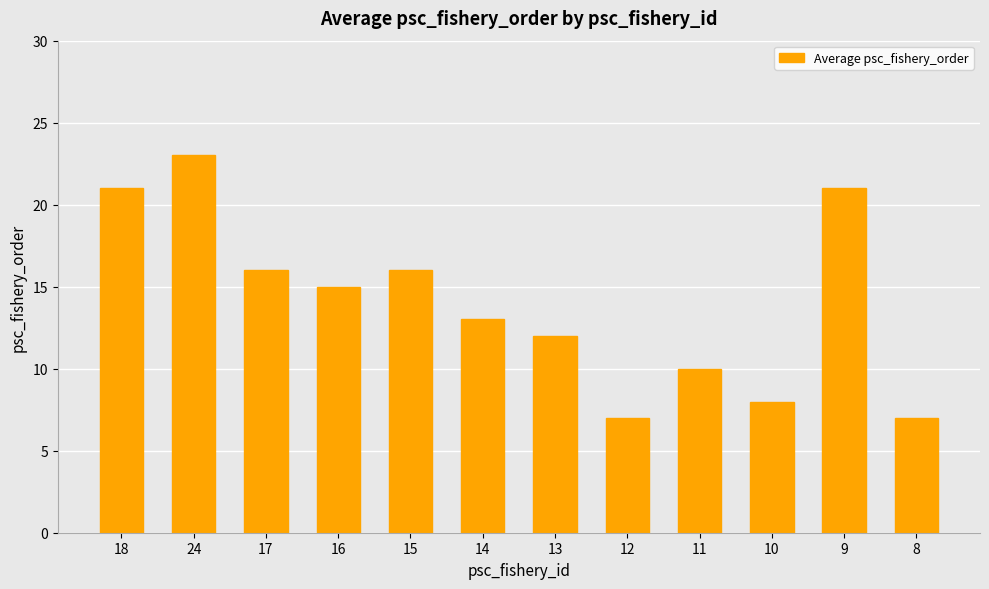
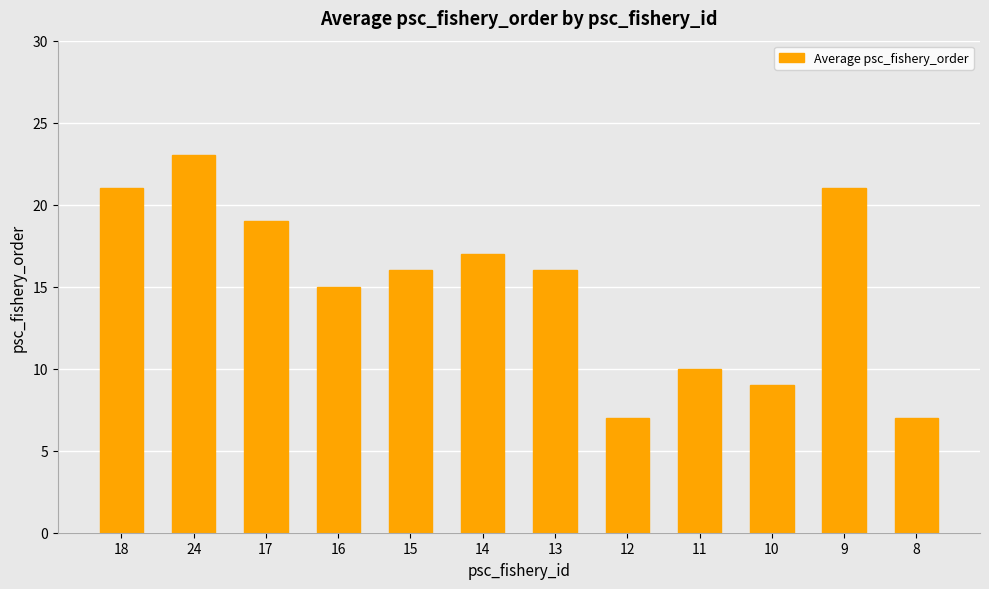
17: 16 -> 19
14: 13 -> 17
13: 12 -> 16
10: 8 -> 9
